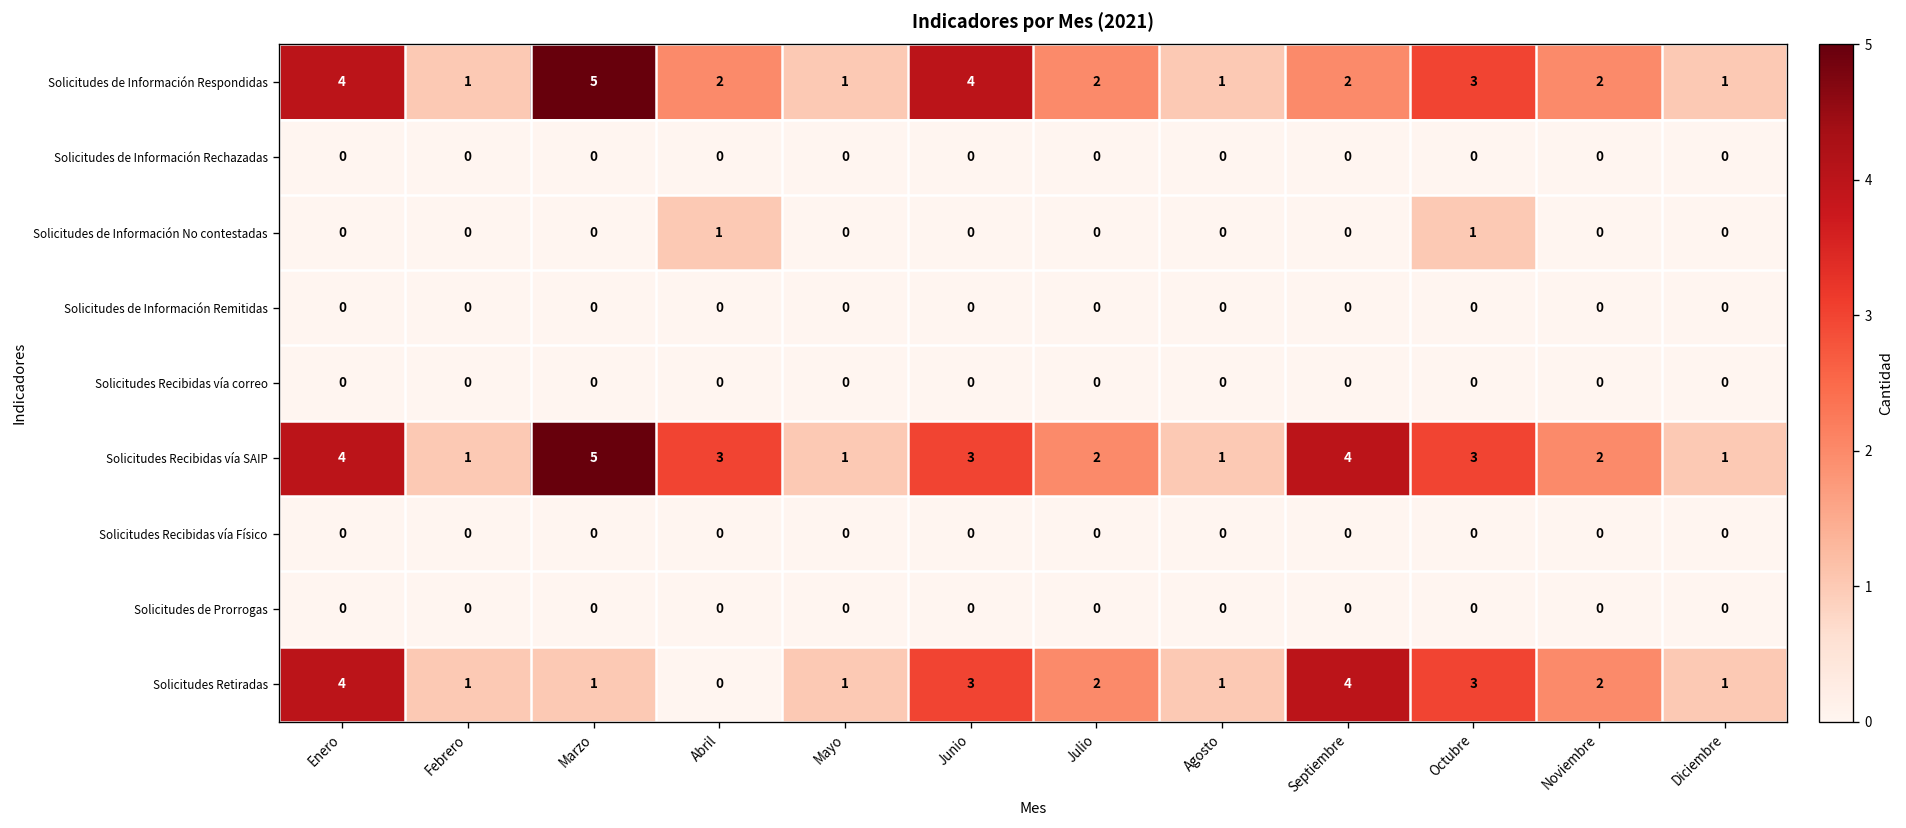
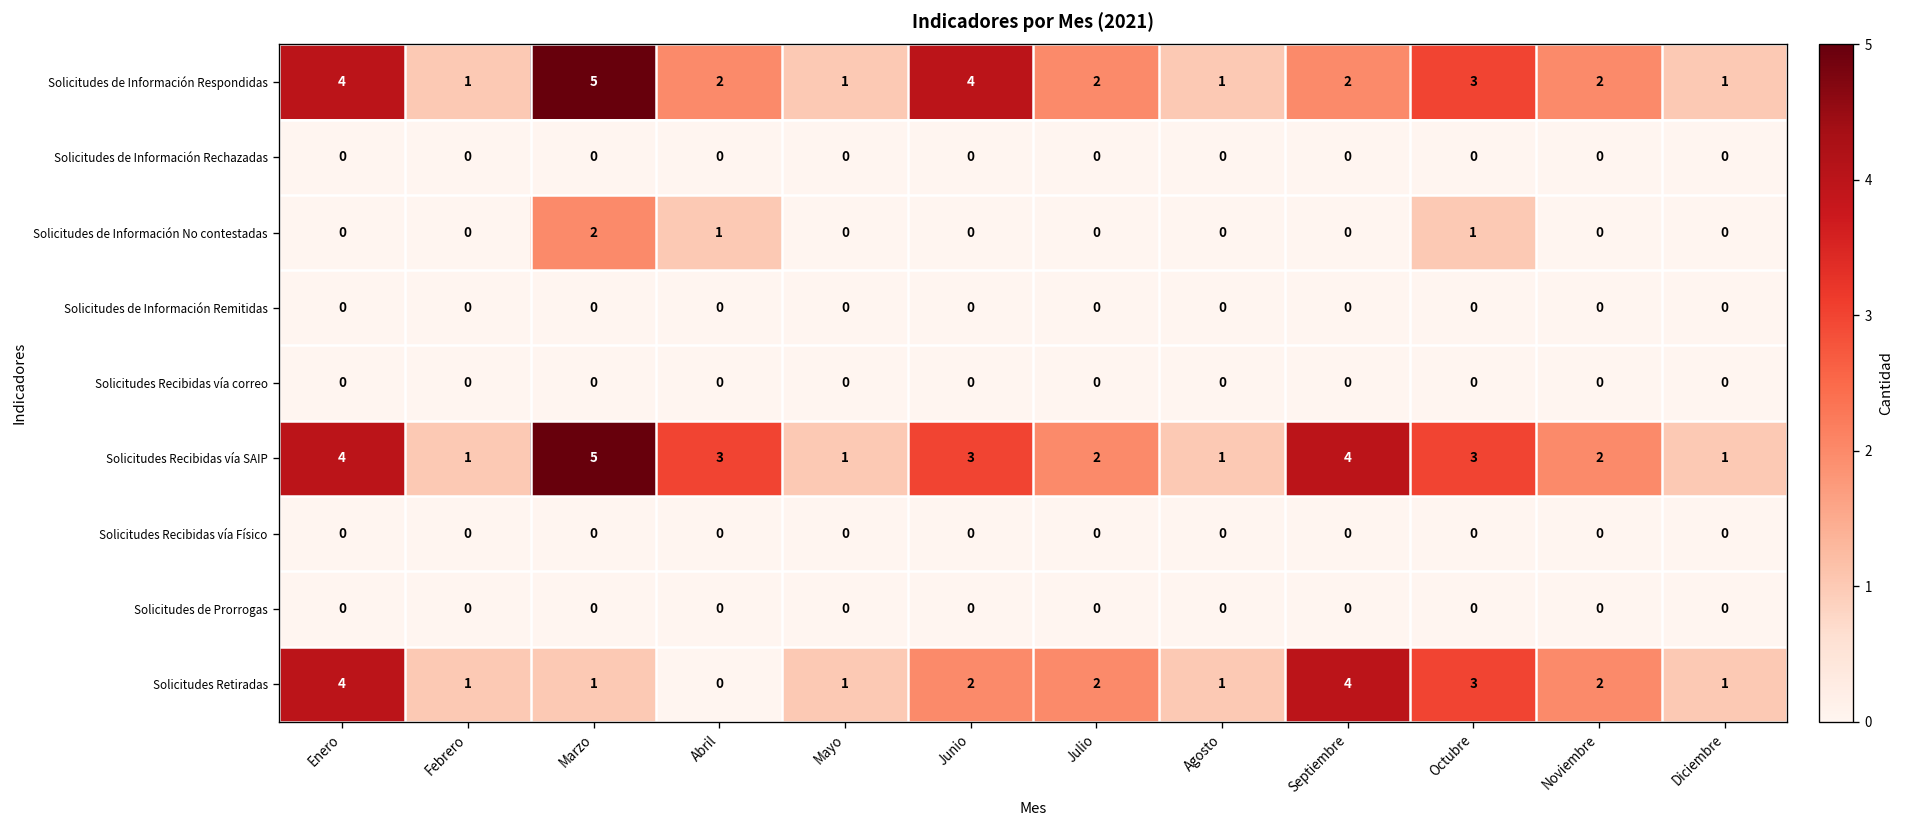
Solicitudes de Información No contestadas, Marzo: 0 -> 2
Solicitudes Retiradas, Junio: 3 -> 2
